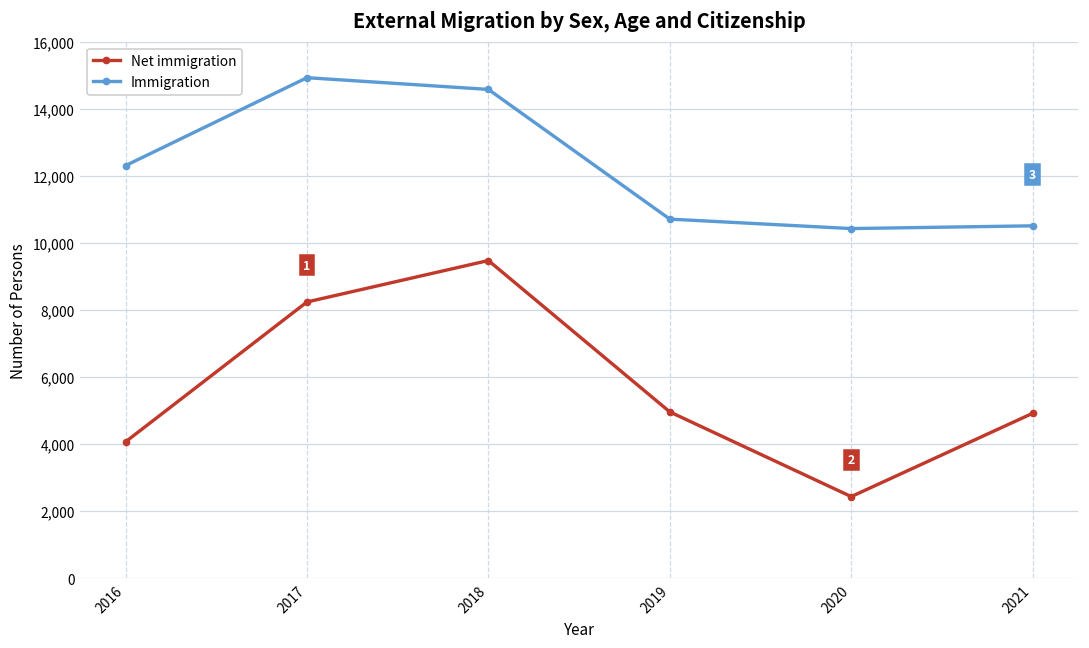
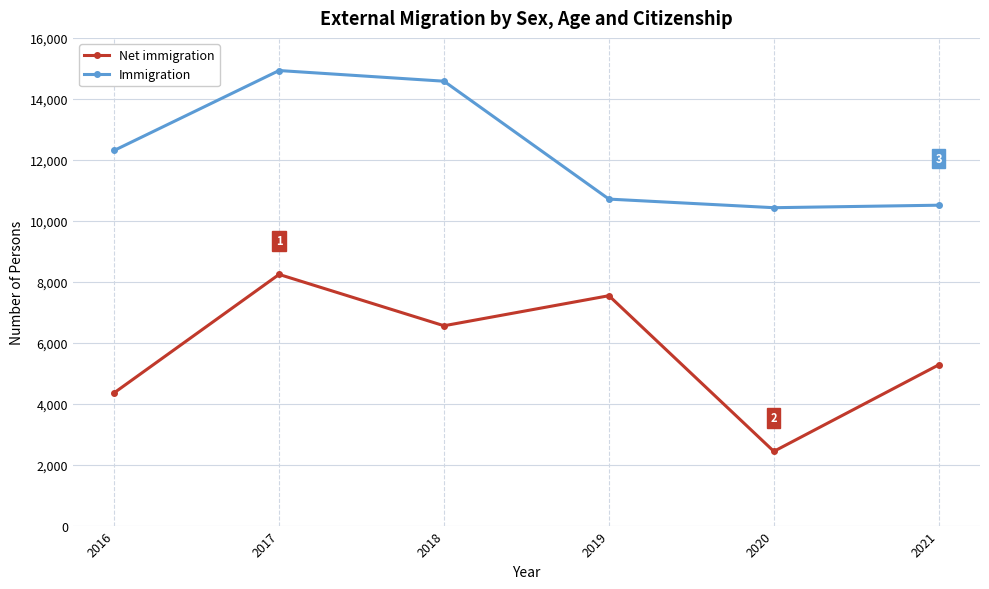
Net immigration, 2016: 4,100 -> 4,400
Net immigration, 2018: 9,500 -> 6,600
Net immigration, 2019: 5,000 -> 7,500
Net immigration, 2021: 4,900 -> 5,300
